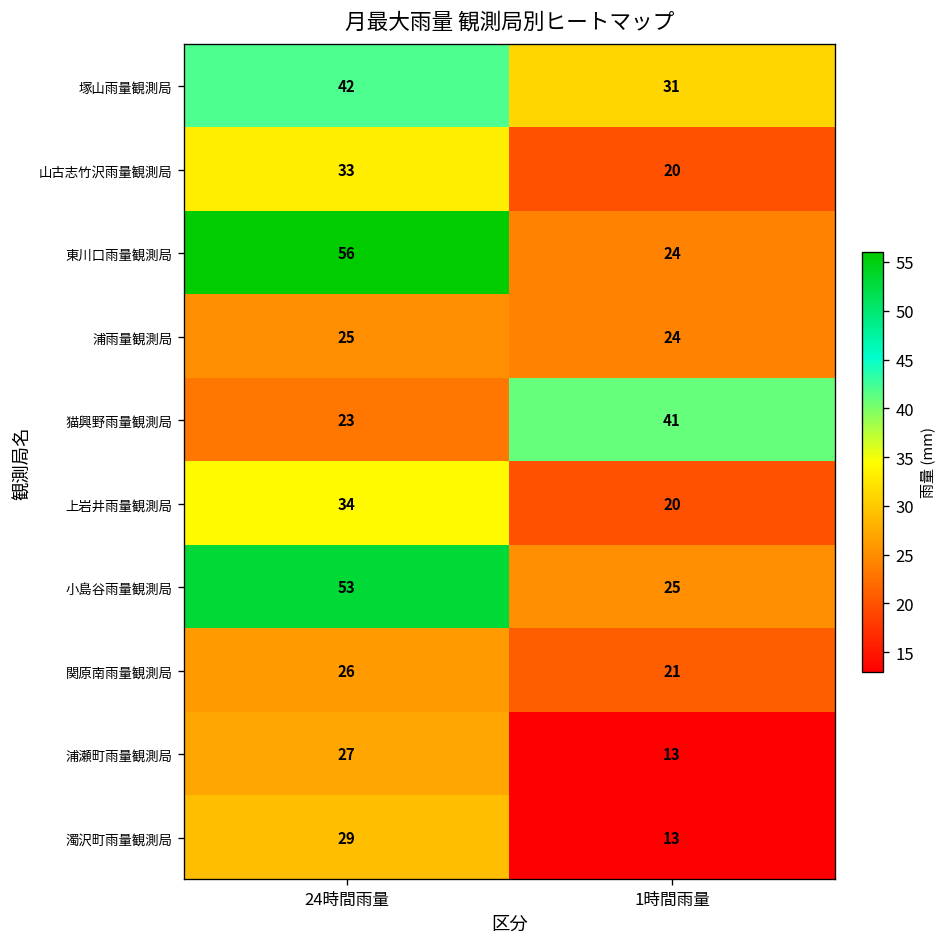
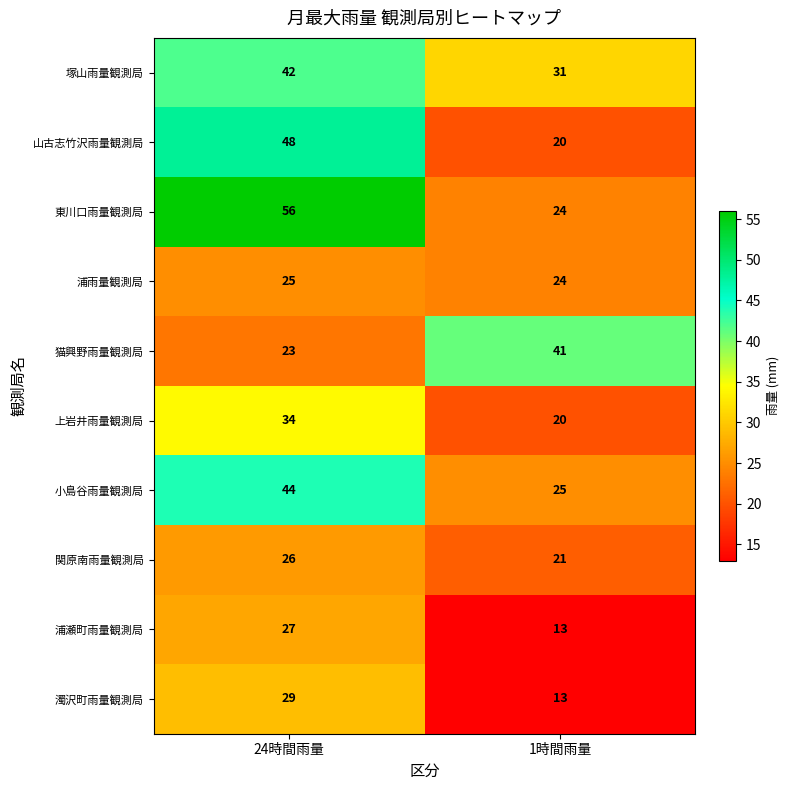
山古志竹沢雨量観測局, 24時間雨量: 33 -> 48
小島谷雨量観測局, 24時間雨量: 53 -> 44
